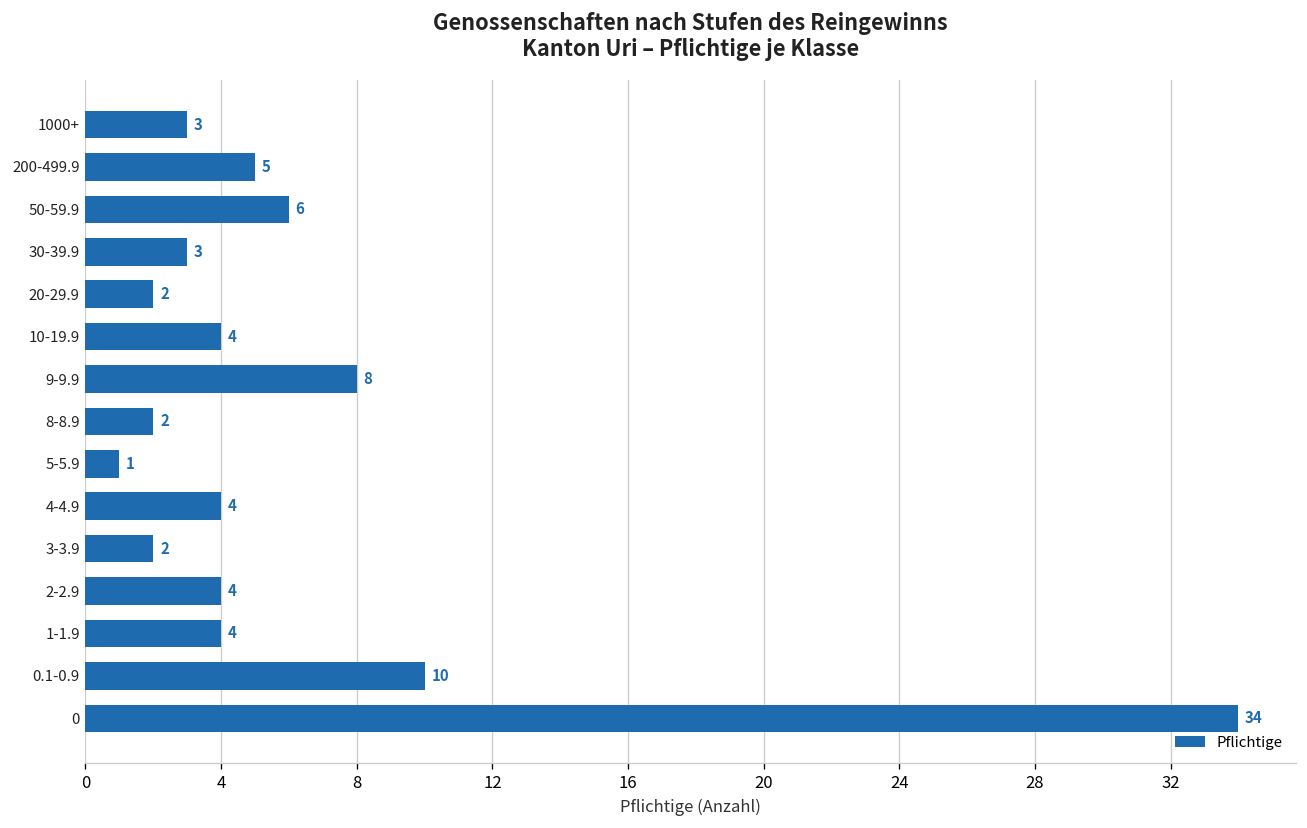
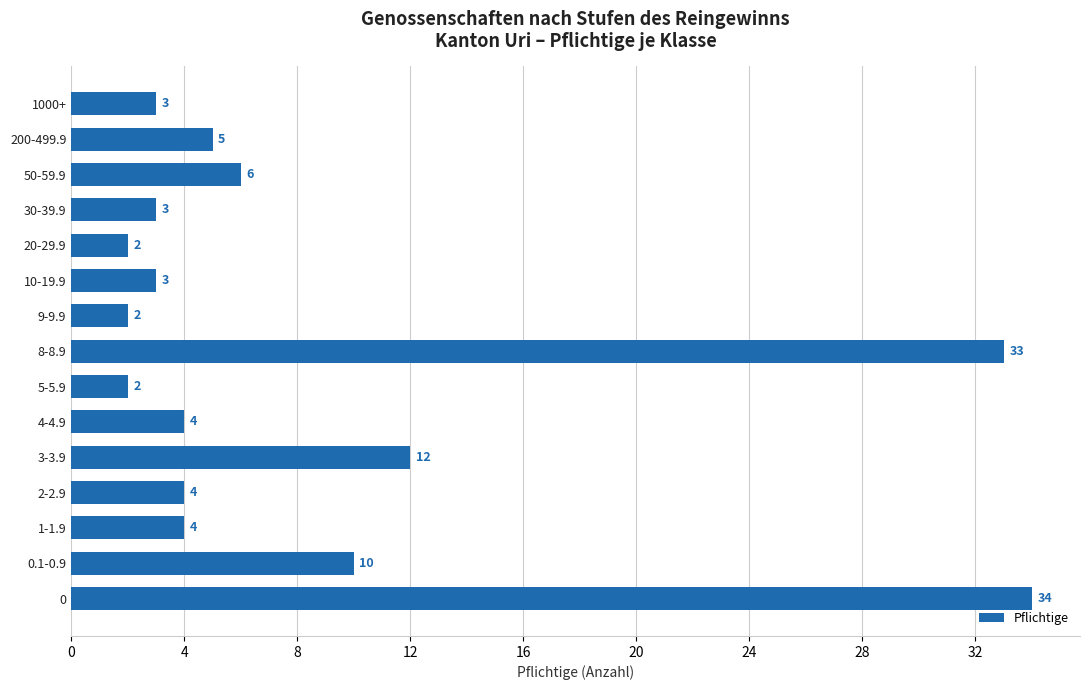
10-19.9: 4 -> 3
9-9.9: 8 -> 2
8-8.9: 2 -> 33
5-5.9: 1 -> 2
3-3.9: 2 -> 12
